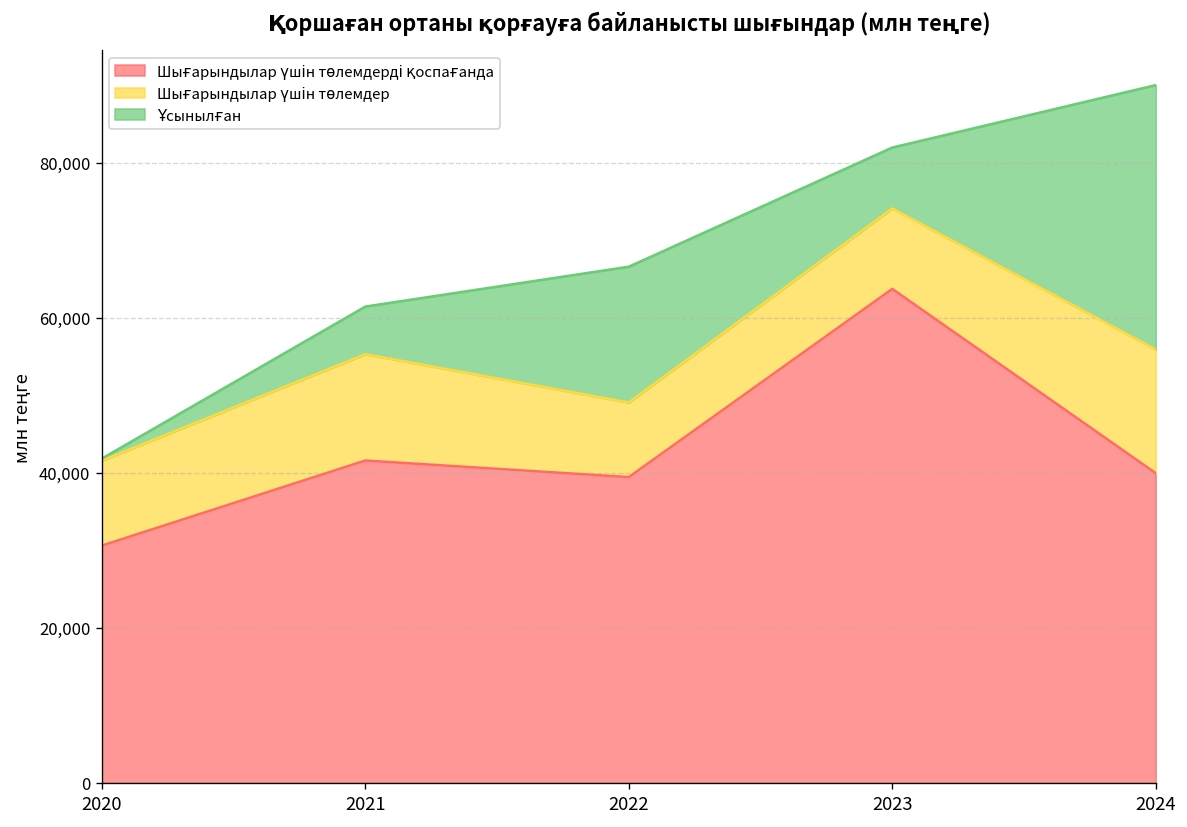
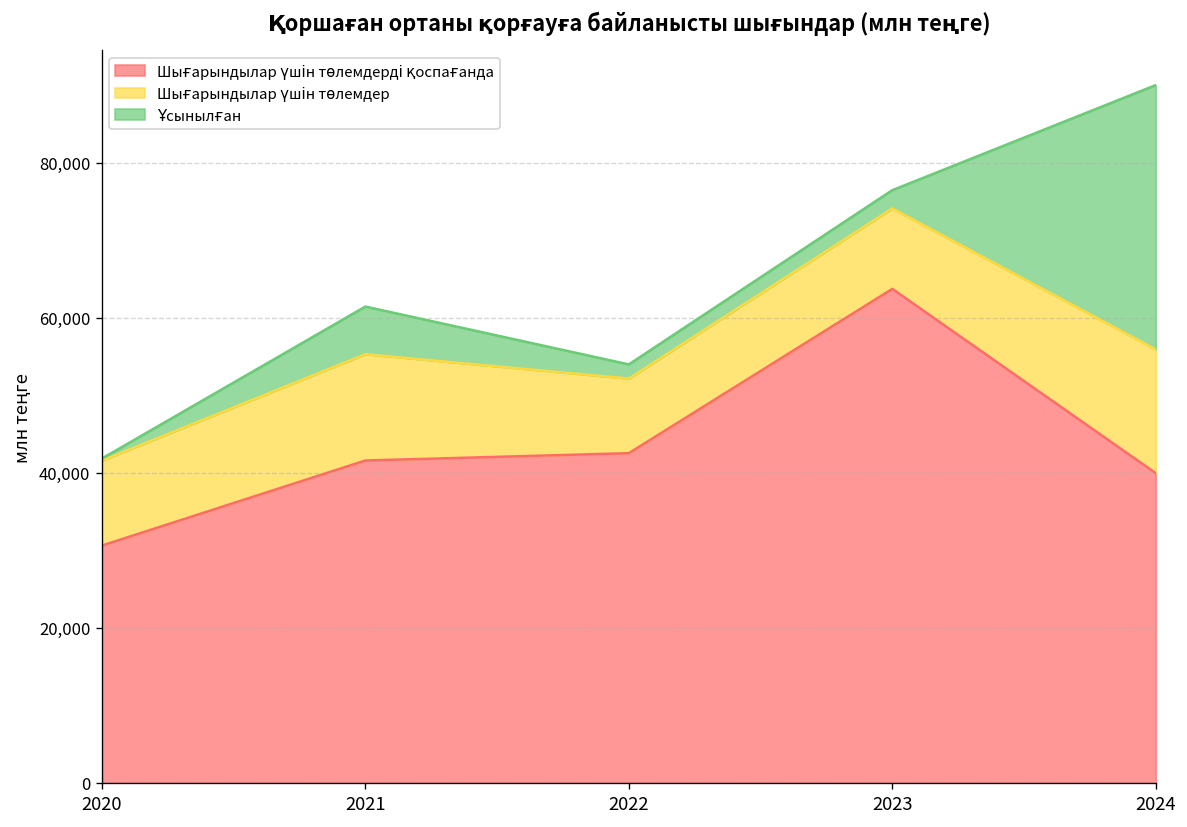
Шығарындылар үшін төлемдерді қоспағанда, 2022: 39,000 -> 43,000
Ұсынылған, 2022: 18,000 -> 2,000
Ұсынылған, 2023: 8,000 -> 2,000
